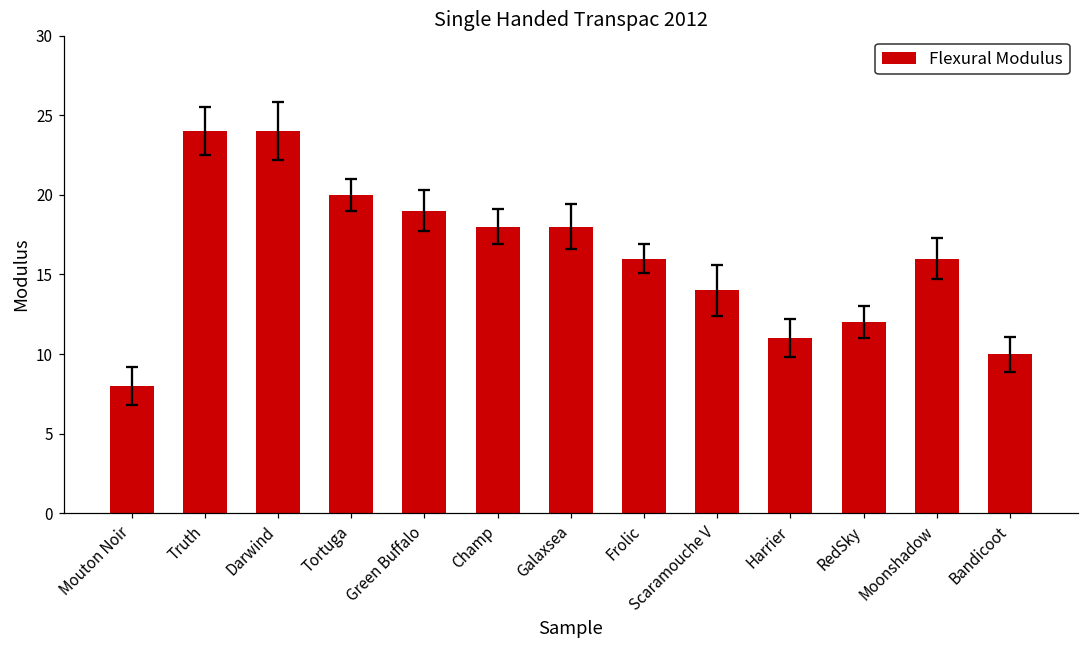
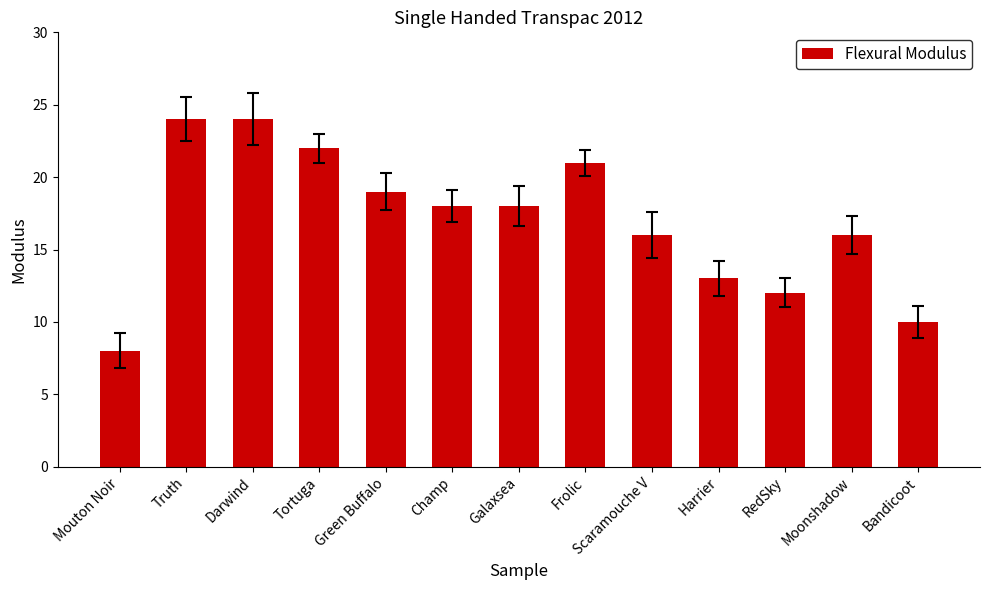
Flexural Modulus, Tortuga: 20 -> 22
Flexural Modulus, Frolic: 16 -> 21
Flexural Modulus, Scaramouche V: 14 -> 16
Flexural Modulus, Harrier: 11 -> 13
